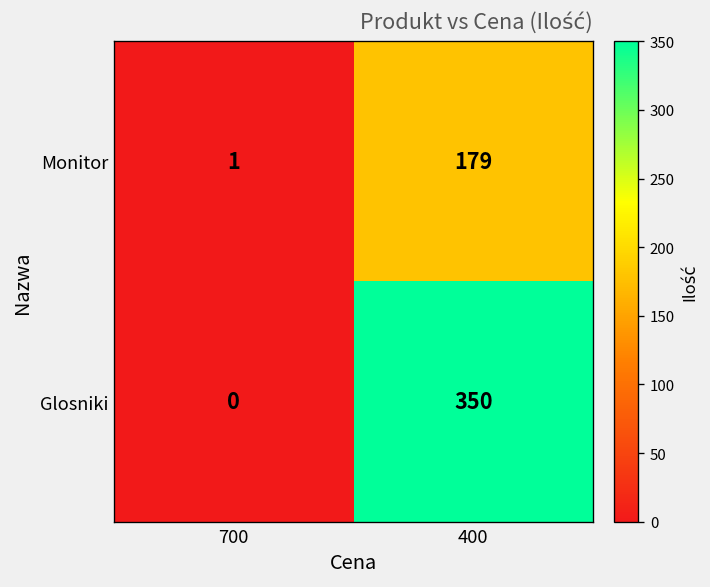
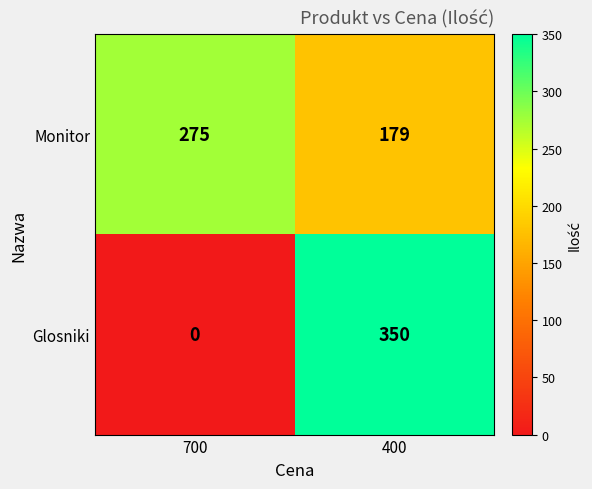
Monitor, 700: 1 -> 275
